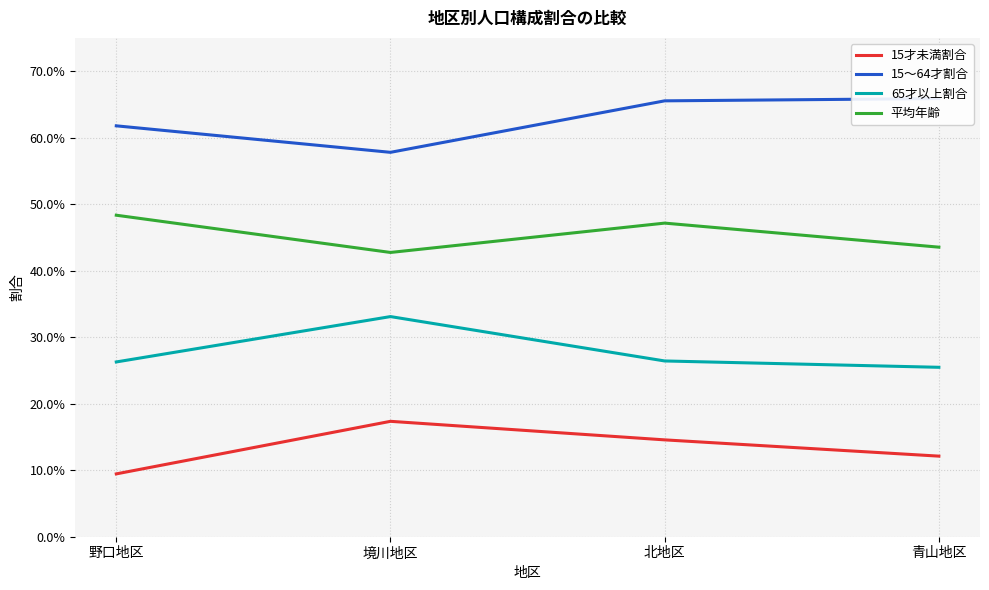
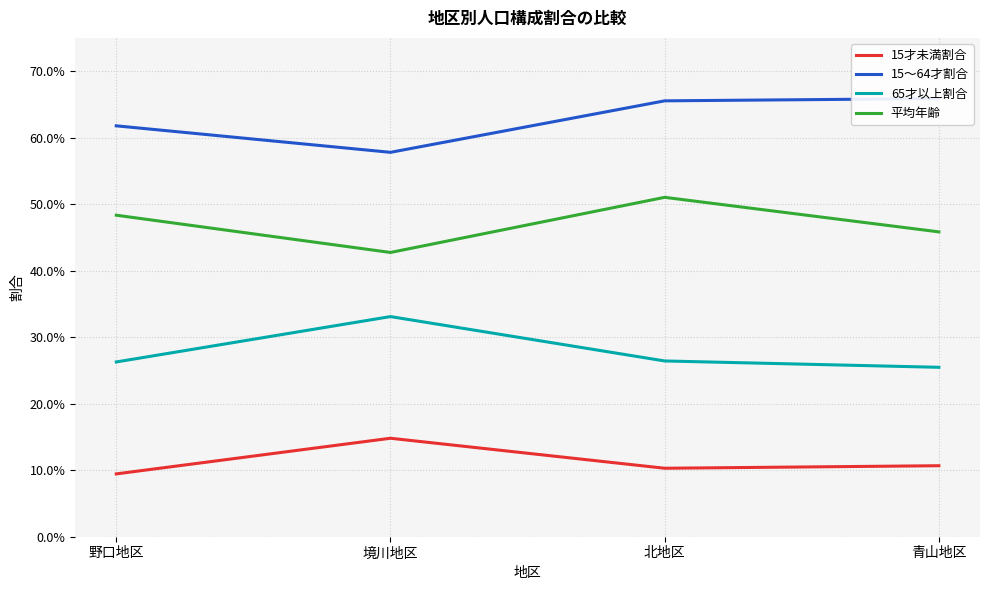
15才未満割合, 境川地区: 17% -> 15%
15才未満割合, 北地区: 15% -> 10%
平均年齢, 北地区: 47% -> 51%
15才未満割合, 青山地区: 12% -> 11%
平均年齢, 青山地区: 44% -> 46%
